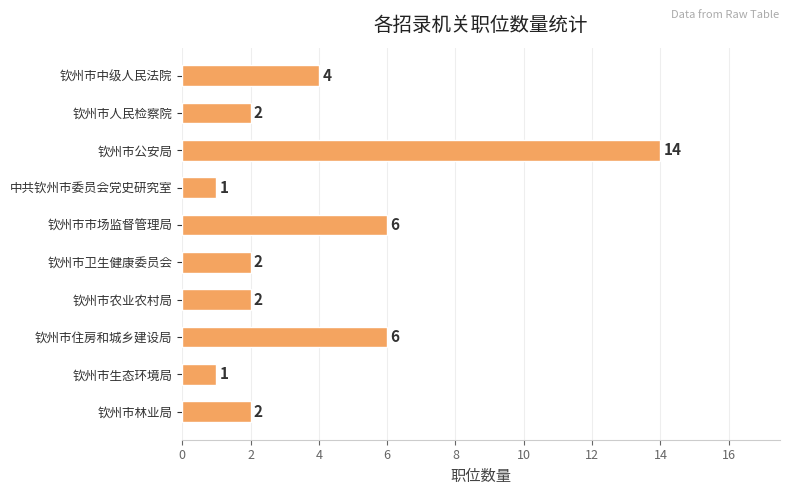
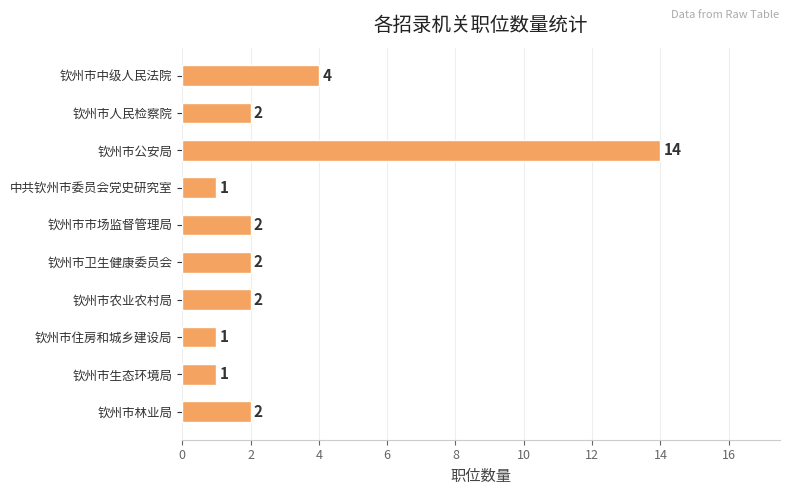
钦州市市场监督管理局: 6 -> 2
钦州市住房和城乡建设局: 6 -> 1
